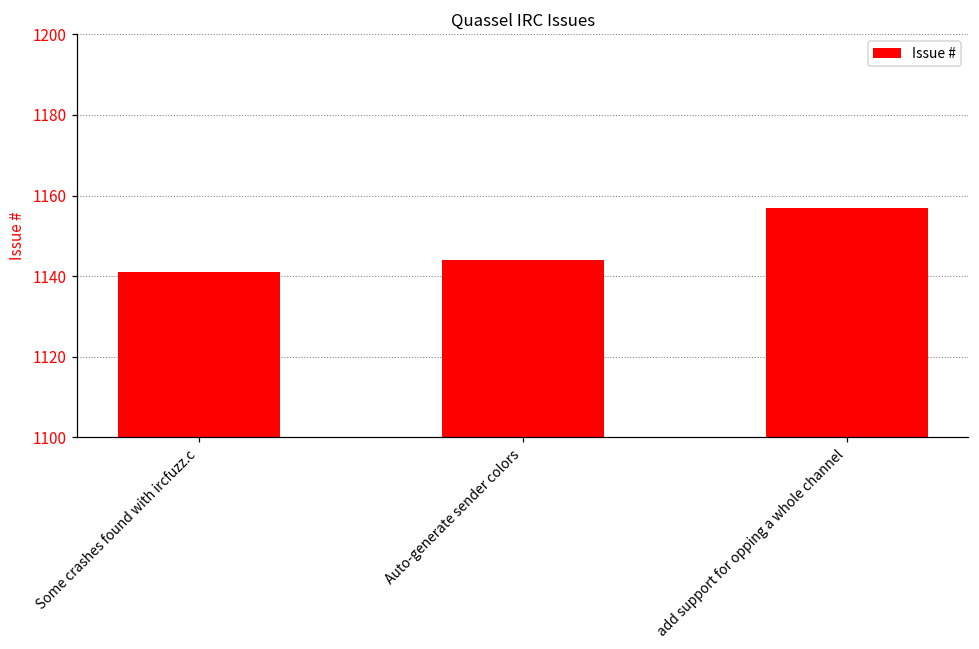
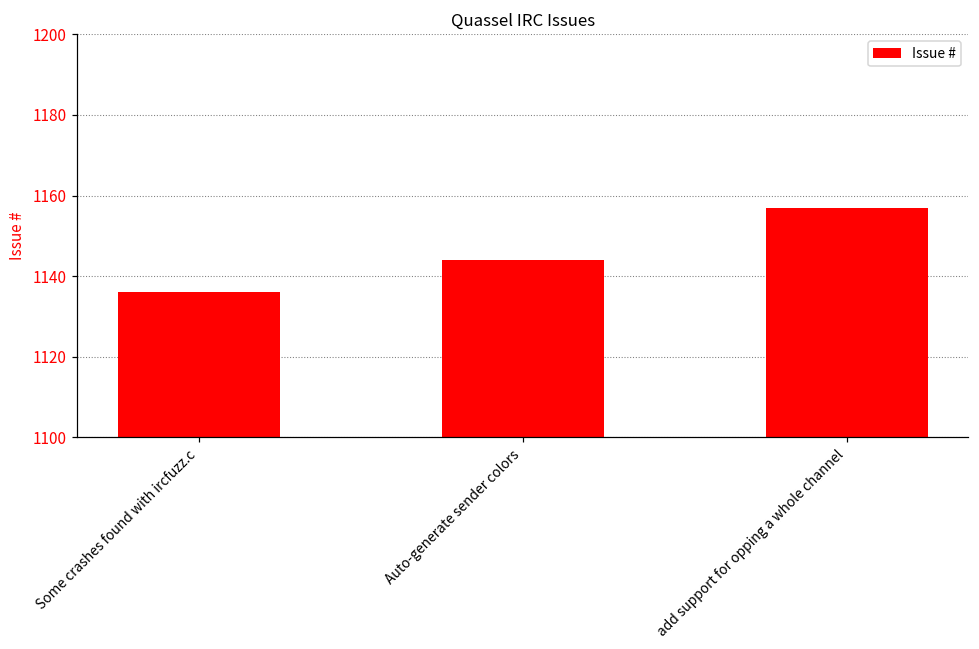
Some crashes found with ircfuzz.c: 1141 -> 1136
